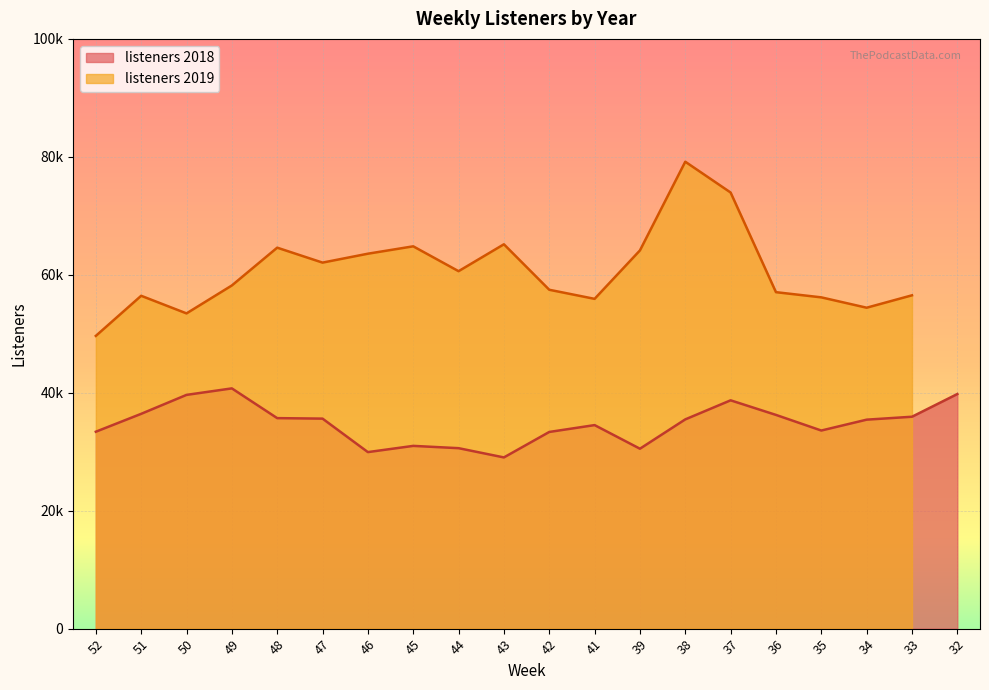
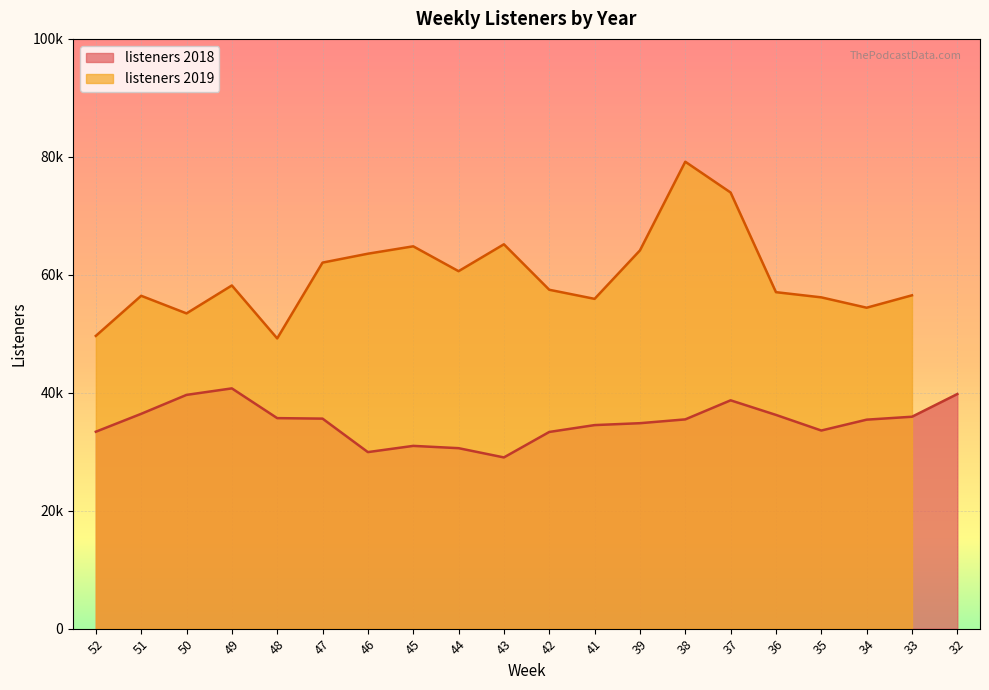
listeners 2019, 48: 65000 -> 49000
listeners 2018, 39: 31000 -> 35000
